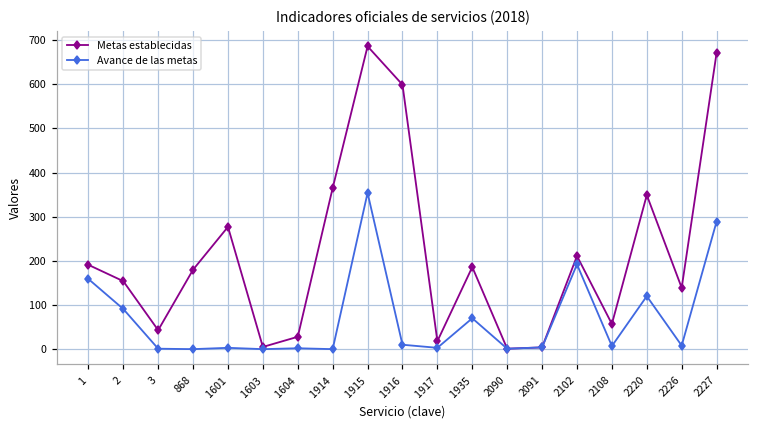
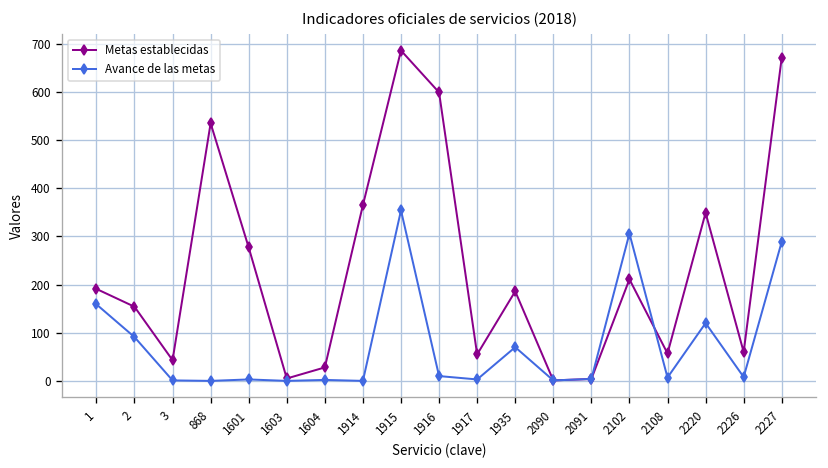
Metas establecidas, 868: 180 -> 540
Metas establecidas, 1917: 20 -> 60
Avance de las metas, 2102: 190 -> 310
Metas establecidas, 2226: 140 -> 60
